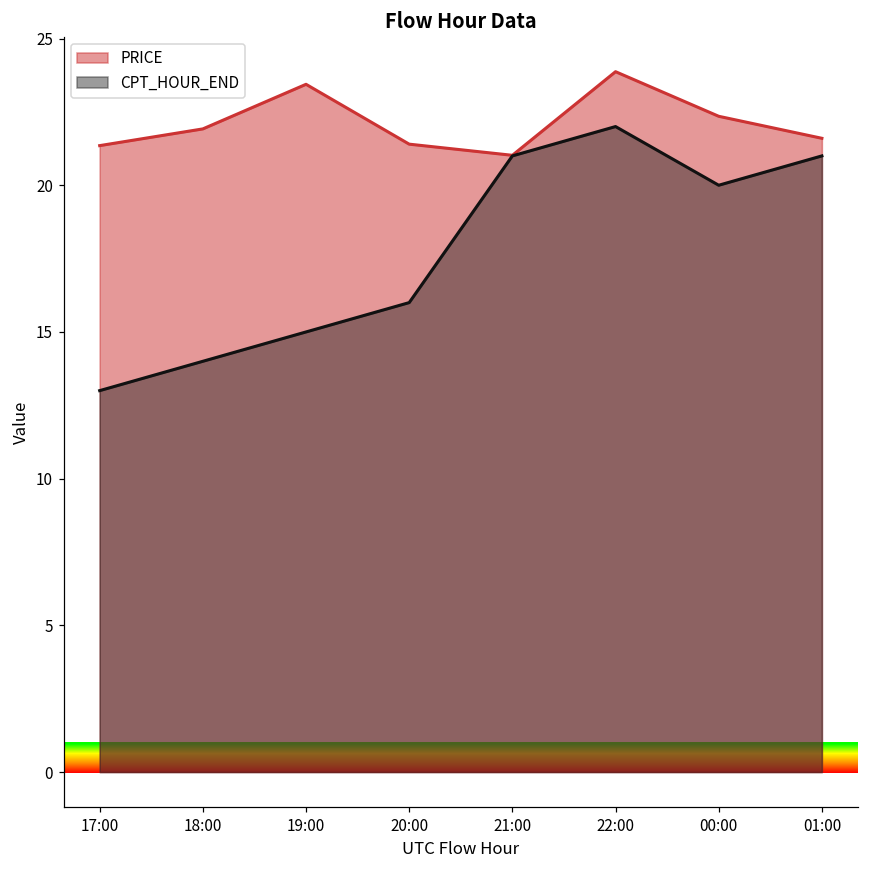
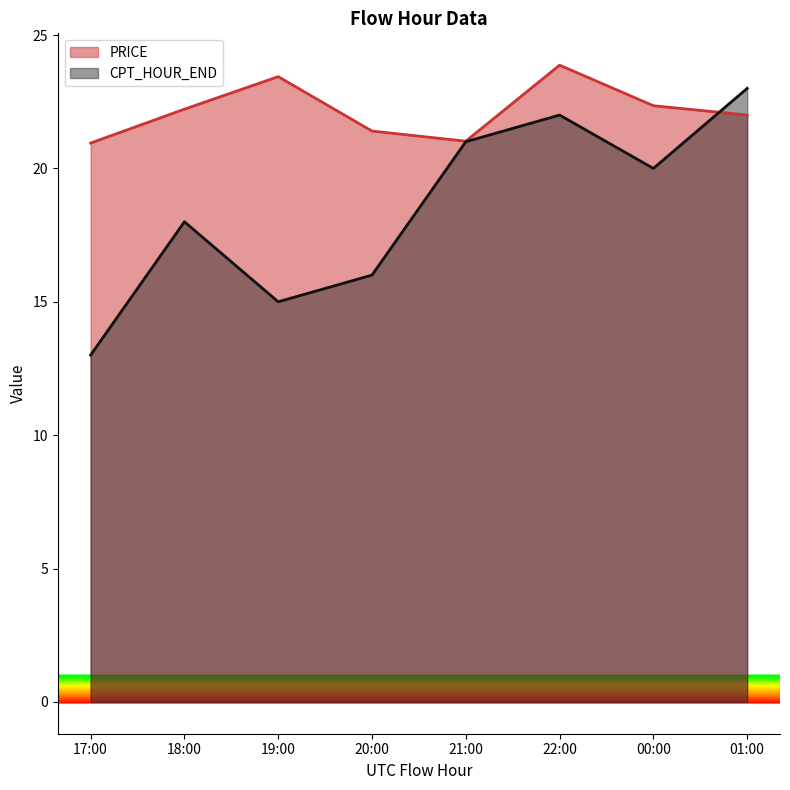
PRICE, 17:00: 21.4 -> 21.0
PRICE, 18:00: 21.9 -> 22.2
CPT_HOUR_END, 18:00: 14 -> 18
PRICE, 01:00: 21.6 -> 22.0
CPT_HOUR_END, 01:00: 21 -> 23
